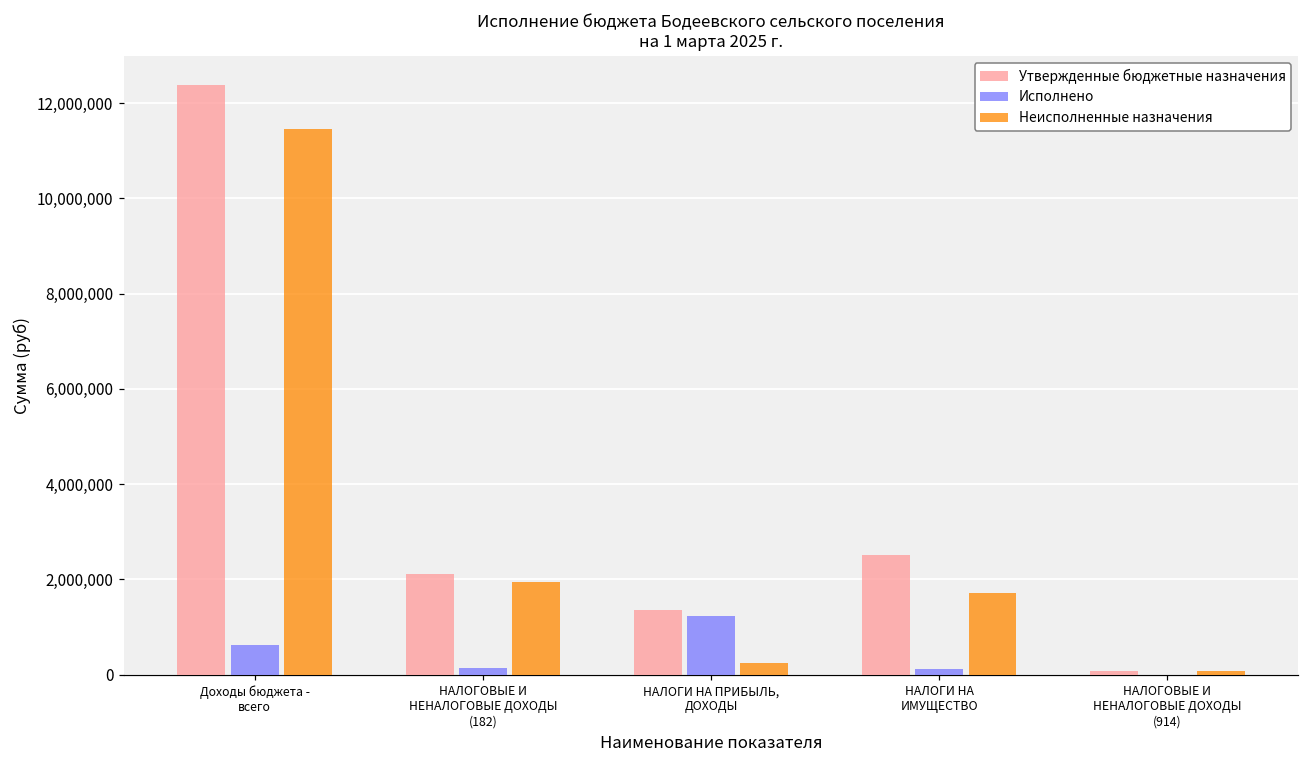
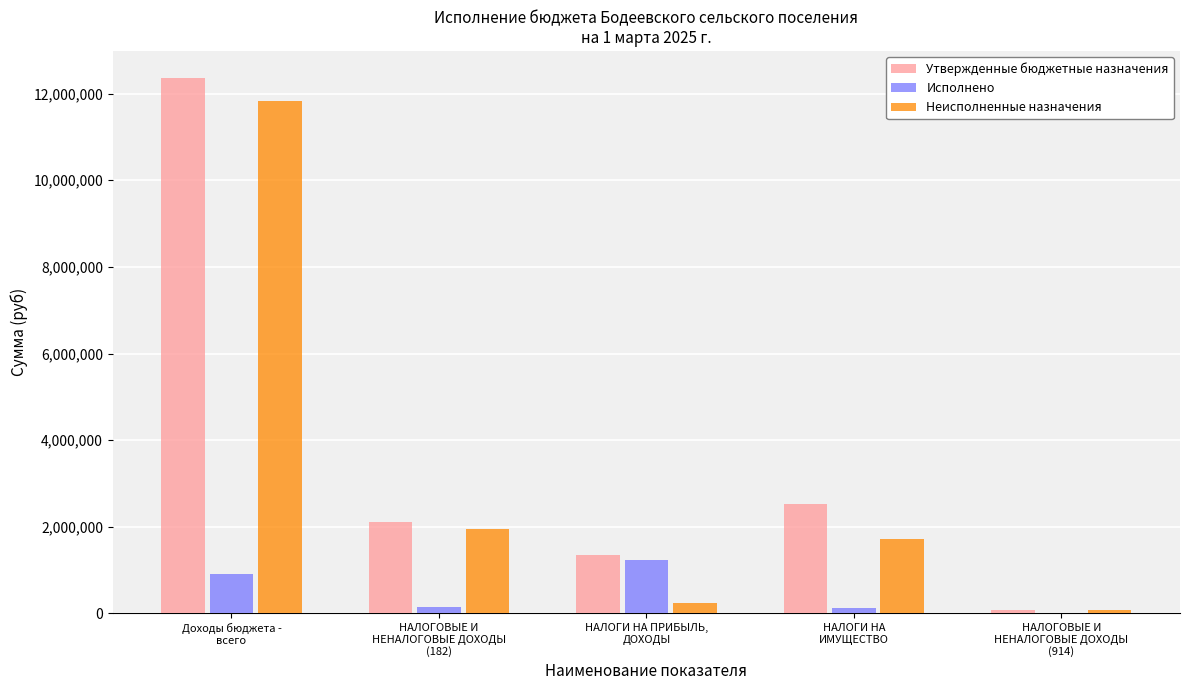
Исполнено, Доходы бюджета - всего: 600,000 -> 900,000
Неисполненные назначения, Доходы бюджета - всего: 11,500,000 -> 11,800,000
